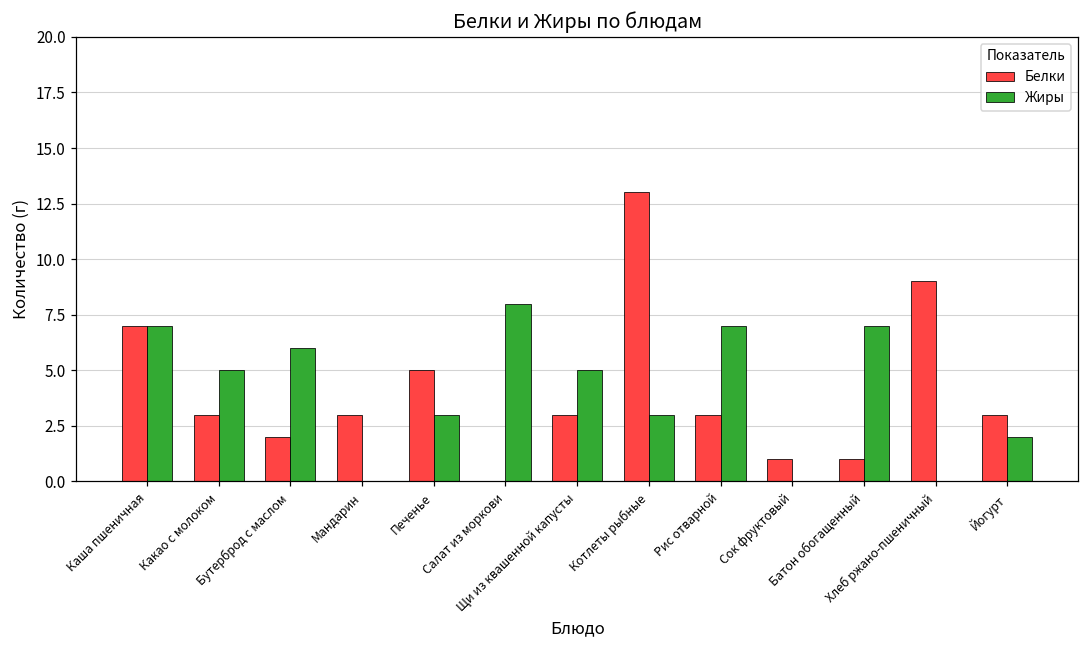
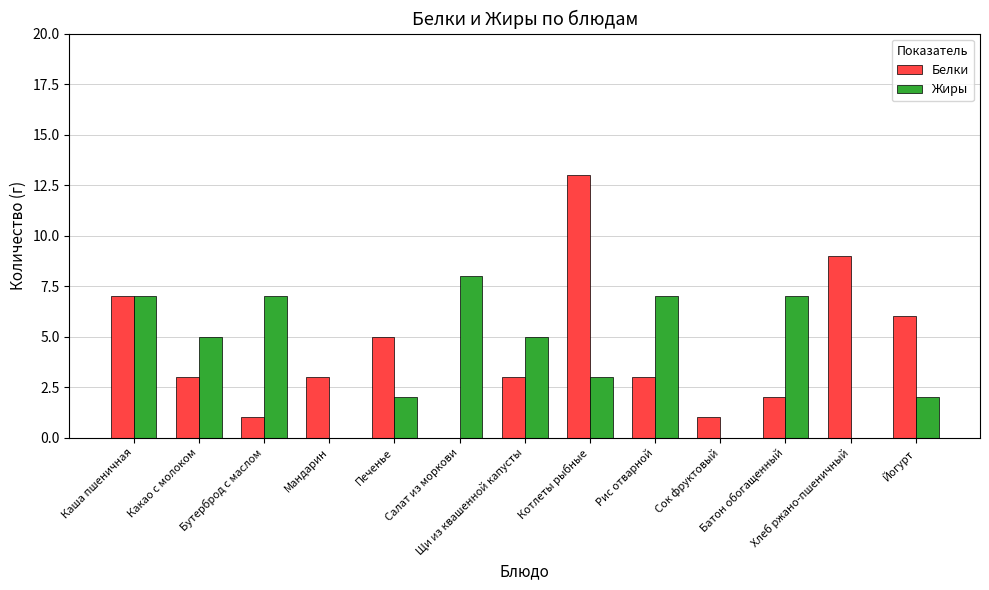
Белки, Бутерброд с маслом: 2 -> 1
Жиры, Бутерброд с маслом: 6 -> 7
Жиры, Печенье: 3 -> 2
Белки, Батон обогащенный: 1 -> 2
Белки, Йогурт: 3 -> 6
